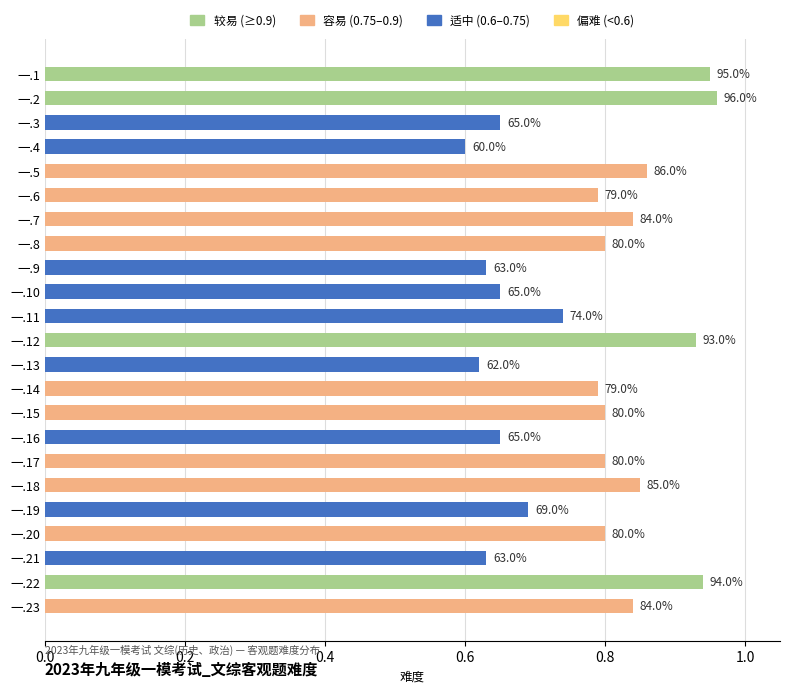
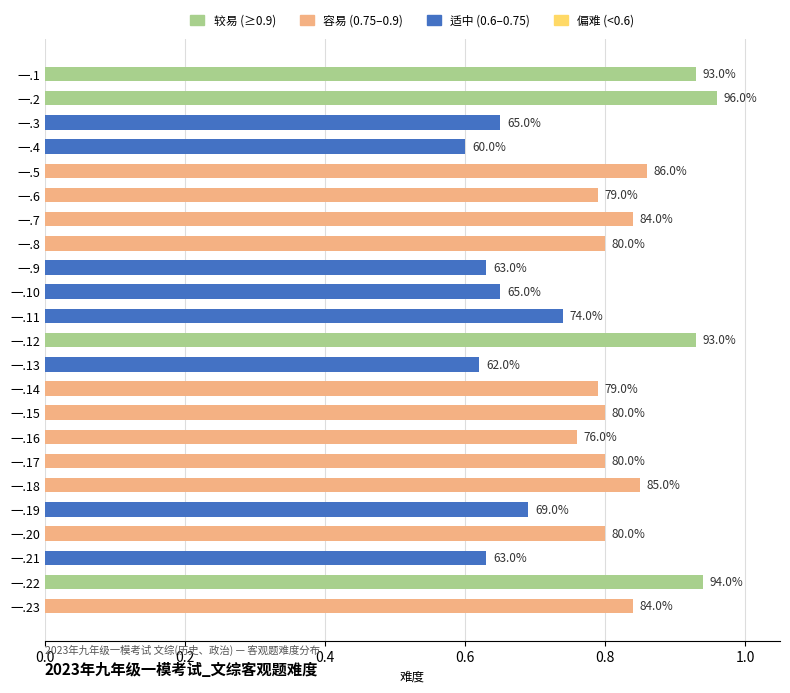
一.1: 95.0% -> 93.0%
一.16: 65.0% -> 76.0%
